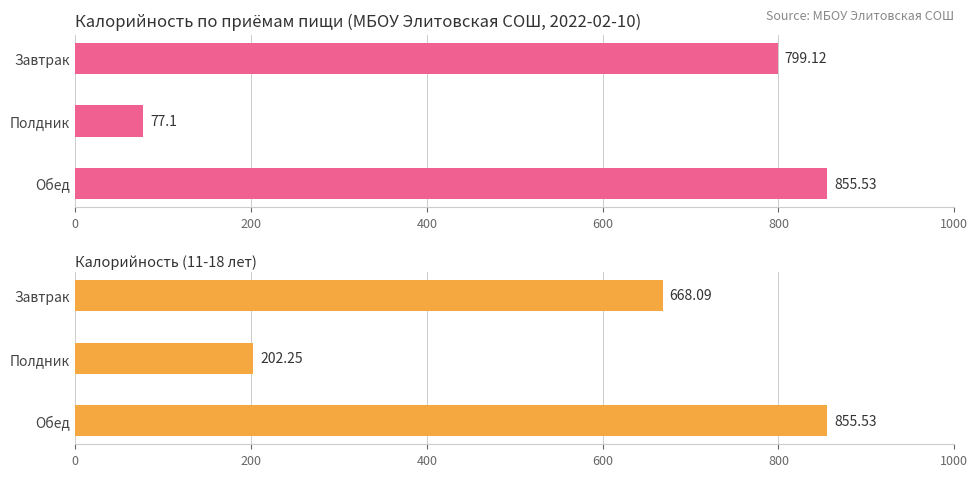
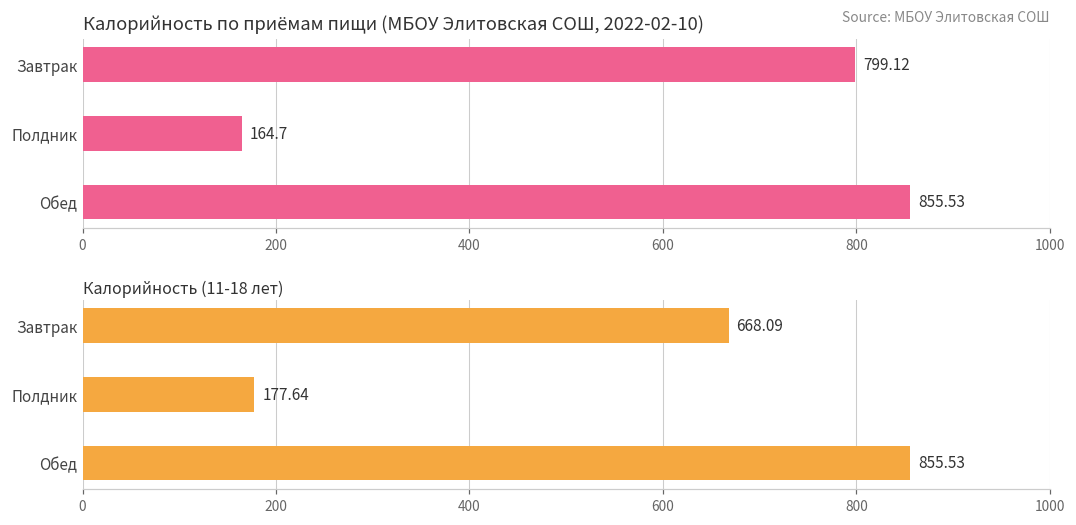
Калорийность по приёмам пищи (МБОУ Элитовская СОШ, 2022-02-10), Полдник: 77.1 -> 164.7
Калорийность (11-18 лет), Полдник: 202.25 -> 177.64
